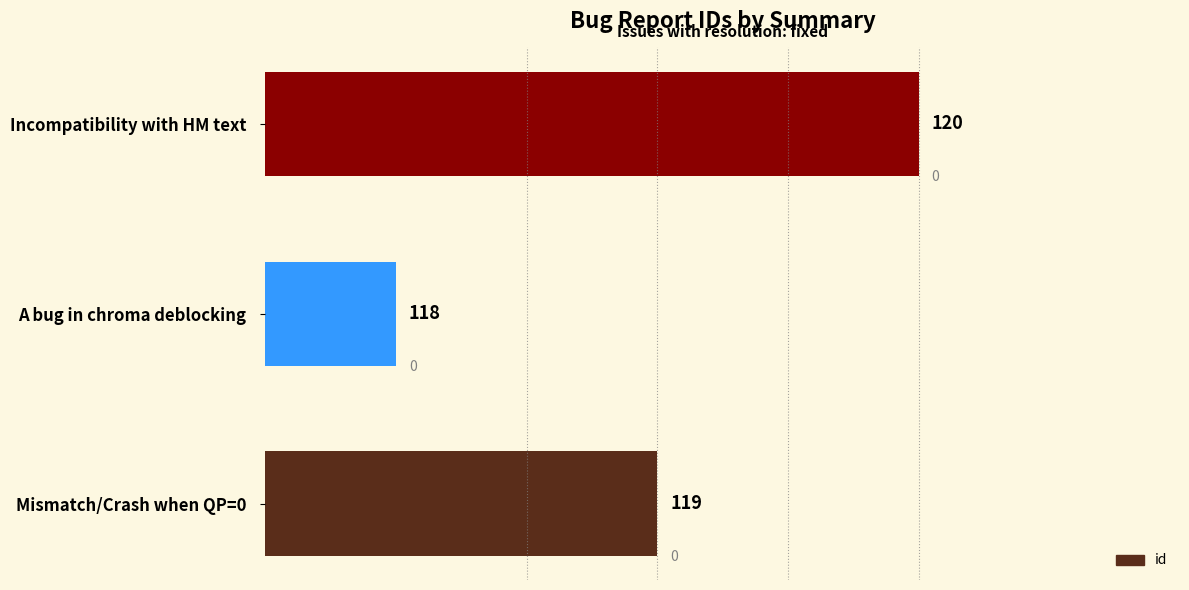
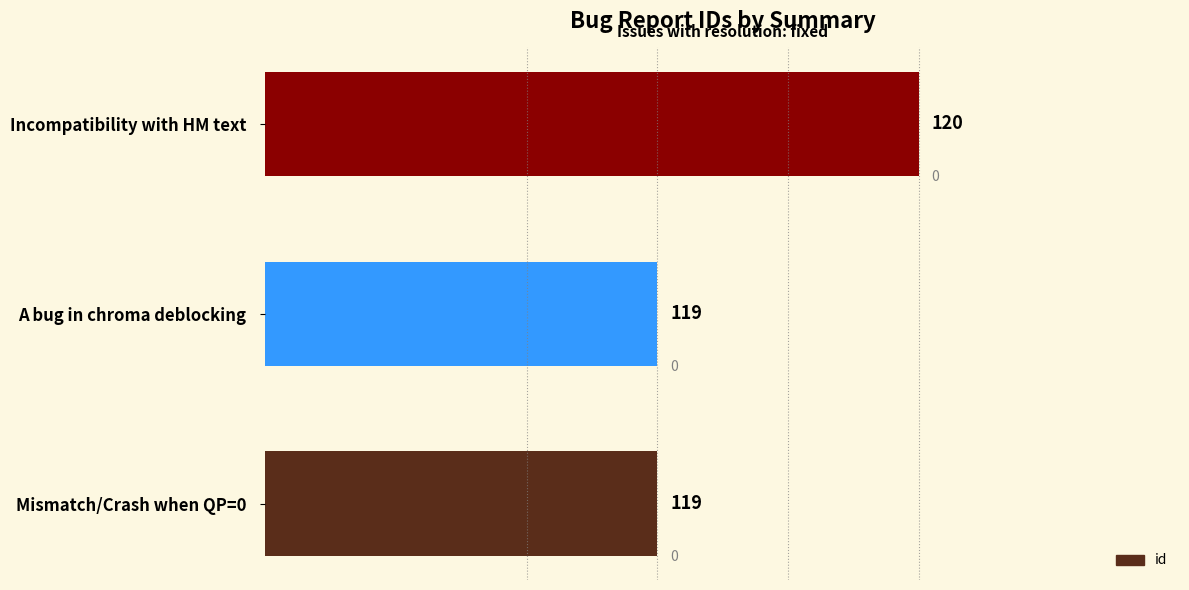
A bug in chroma deblocking: 118 -> 119
